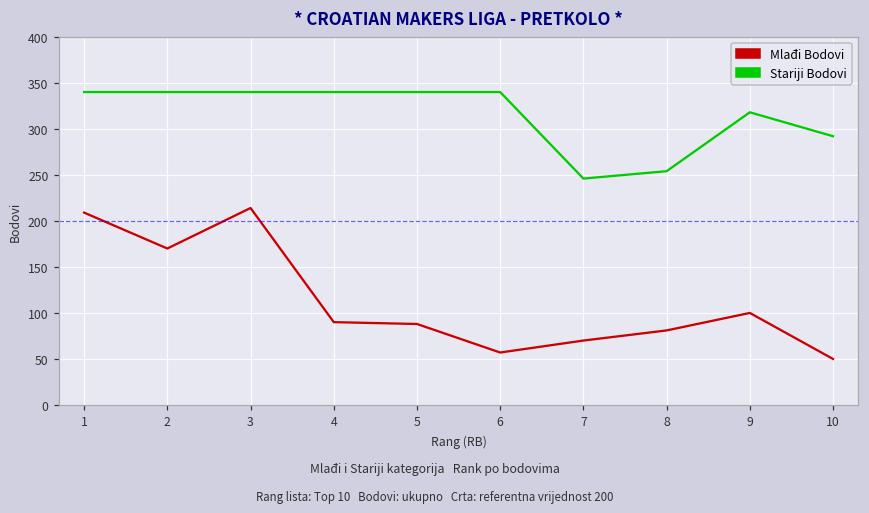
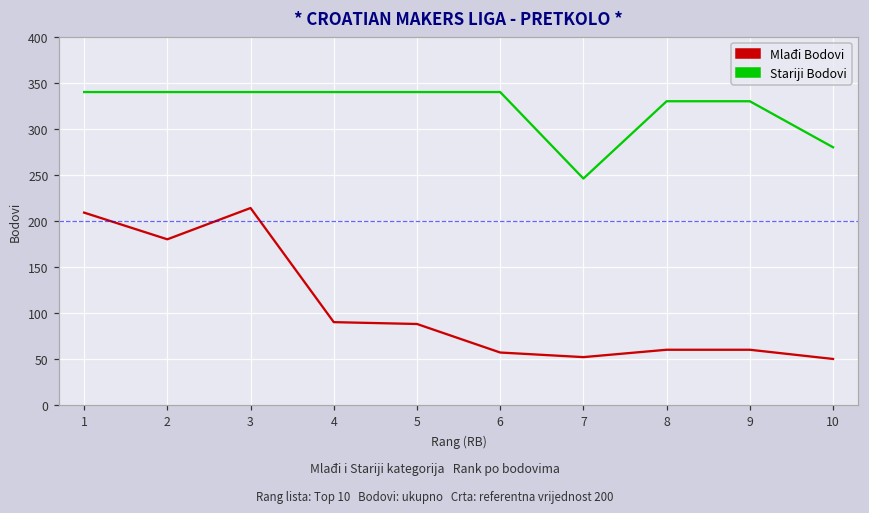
Mlađi Bodovi, 2: 170 -> 180
Mlađi Bodovi, 7: 70 -> 50
Mlađi Bodovi, 8: 80 -> 60
Stariji Bodovi, 8: 250 -> 330
Mlađi Bodovi, 9: 100 -> 60
Stariji Bodovi, 9: 320 -> 330
Stariji Bodovi, 10: 290 -> 280
